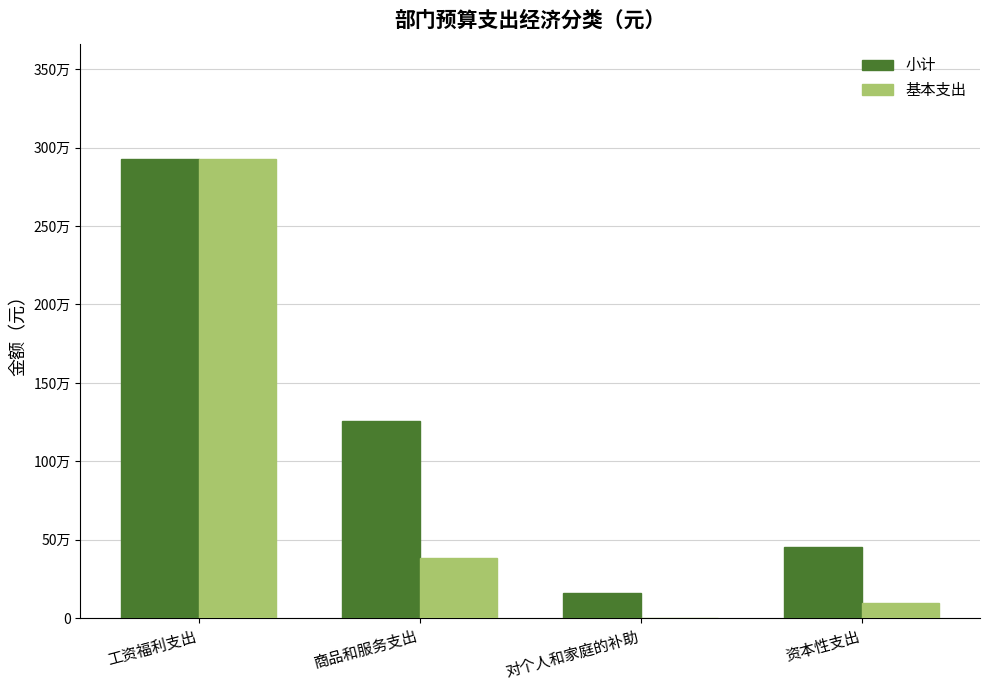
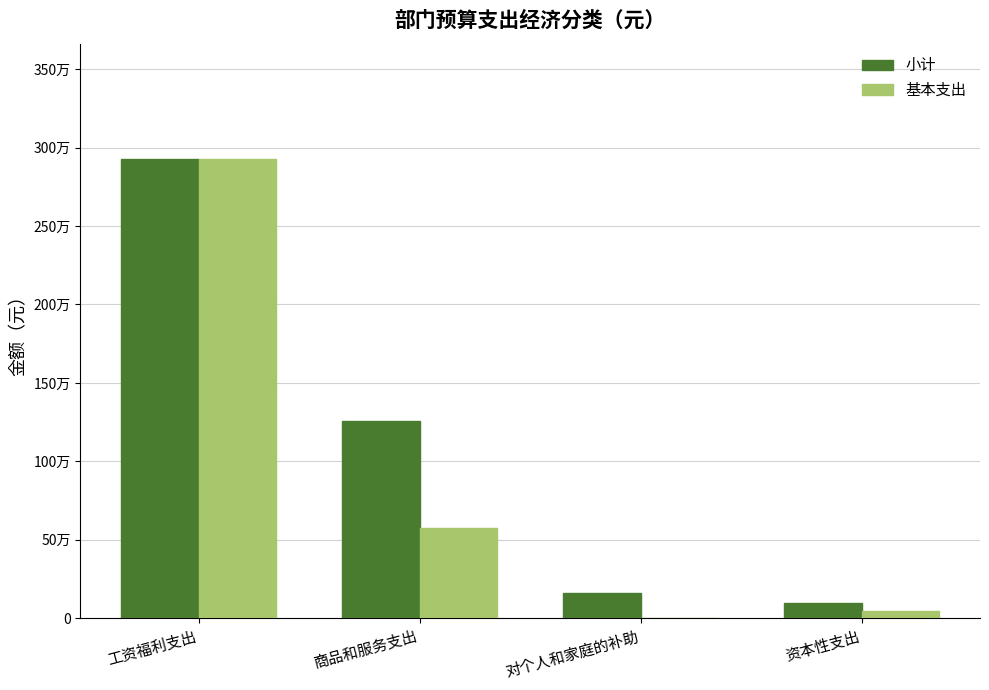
基本支出, 商品和服务支出: 38万 -> 58万
小计, 资本性支出: 46万 -> 10万
基本支出, 资本性支出: 10万 -> 5万
